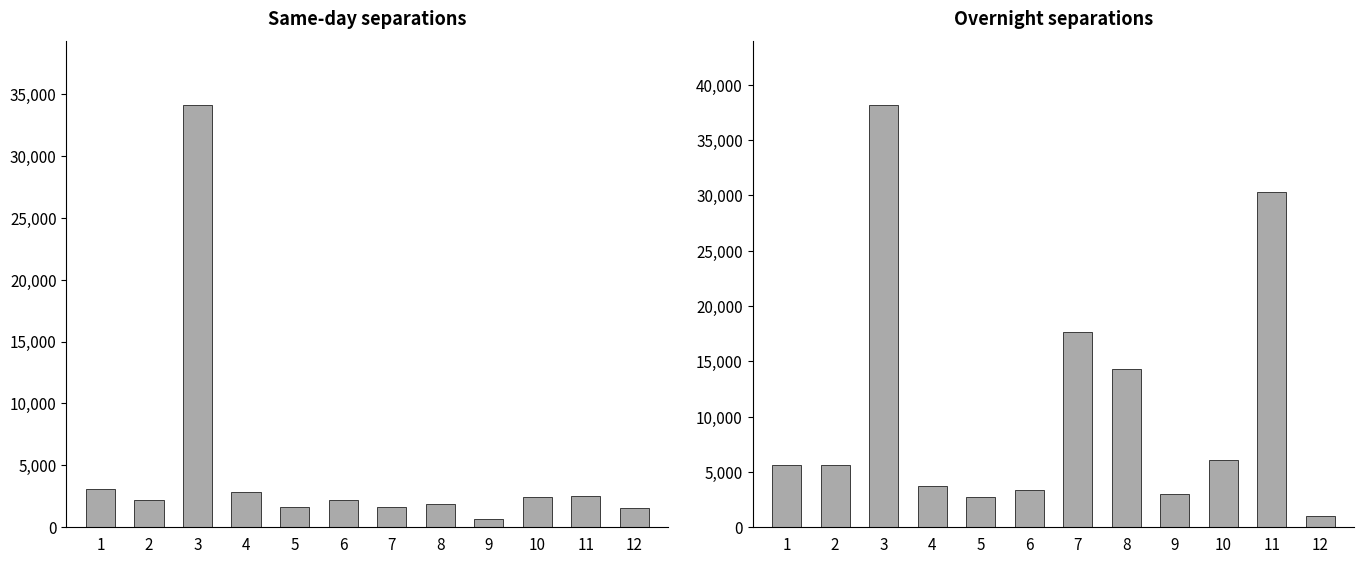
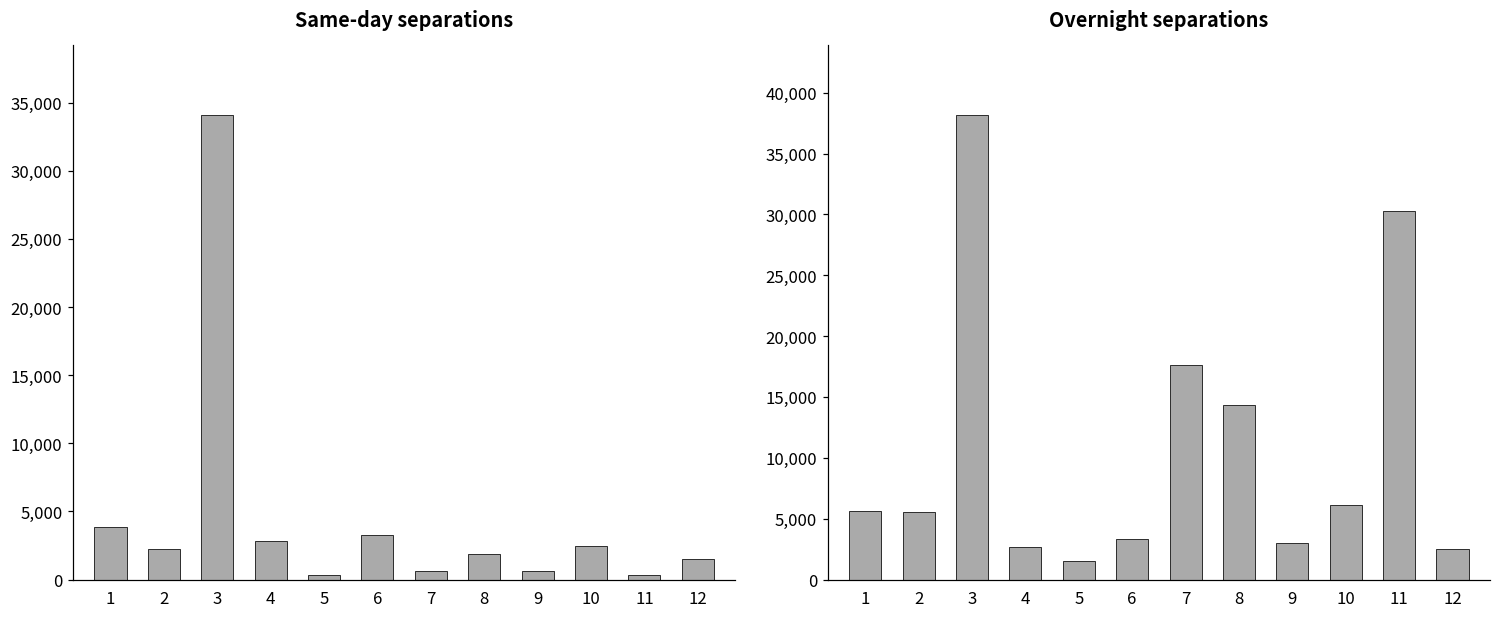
Same-day separations, 1: 3,100 -> 3,900
Same-day separations, 5: 1,700 -> 400
Same-day separations, 6: 2,200 -> 3,300
Same-day separations, 7: 1,600 -> 600
Same-day separations, 11: 2,500 -> 300
Overnight separations, 4: 3,700 -> 2,600
Overnight separations, 5: 2,800 -> 1,500
Overnight separations, 12: 1,100 -> 2,500
